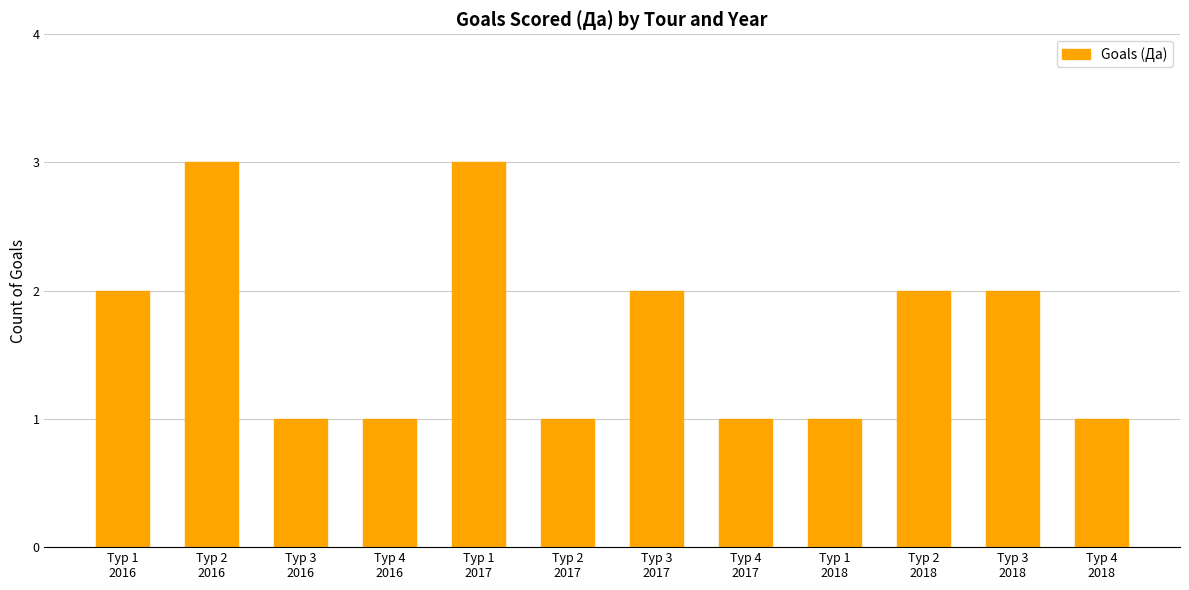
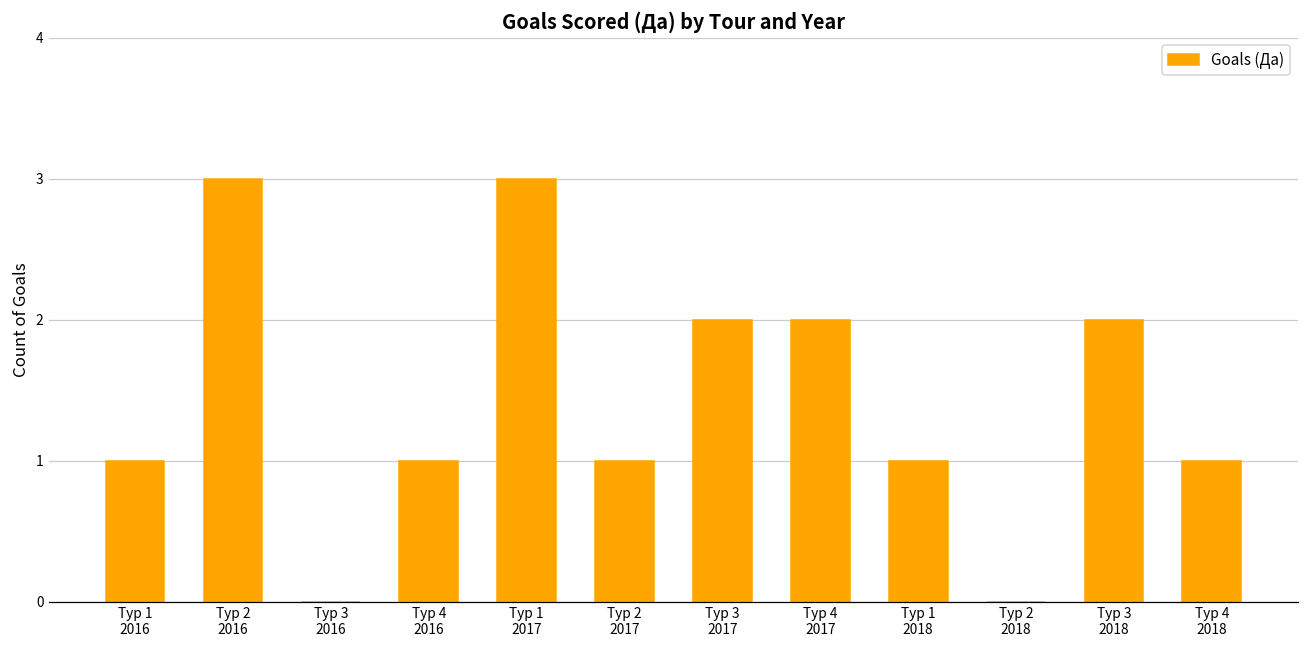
Тур 1 2016: 2 -> 1
Тур 3 2016: 1 -> 0
Тур 4 2017: 1 -> 2
Тур 2 2018: 2 -> 0
